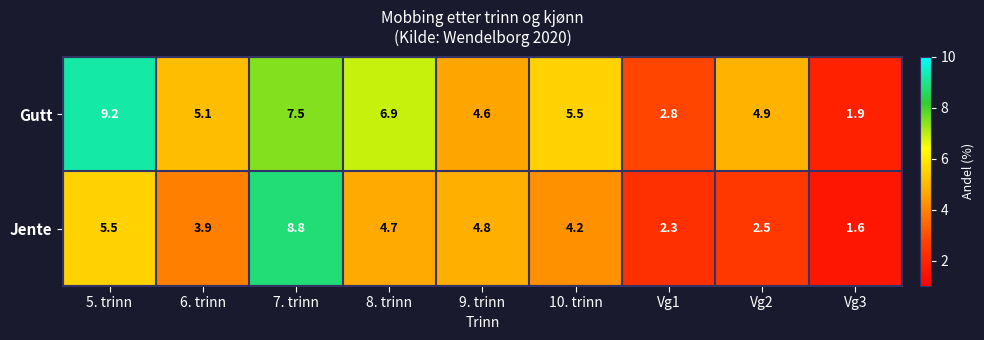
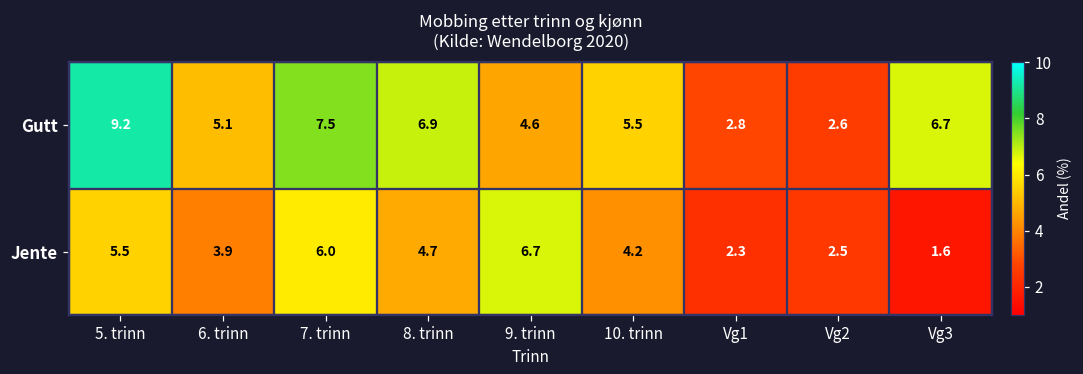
Gutt, Vg2: 4.9 -> 2.6
Gutt, Vg3: 1.9 -> 6.7
Jente, 7. trinn: 8.8 -> 6.0
Jente, 9. trinn: 4.8 -> 6.7
